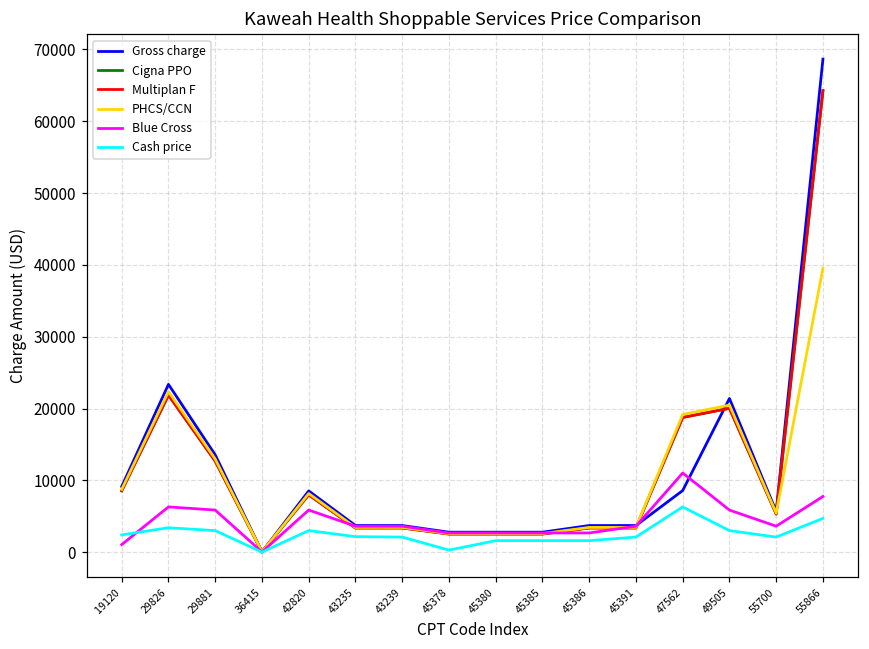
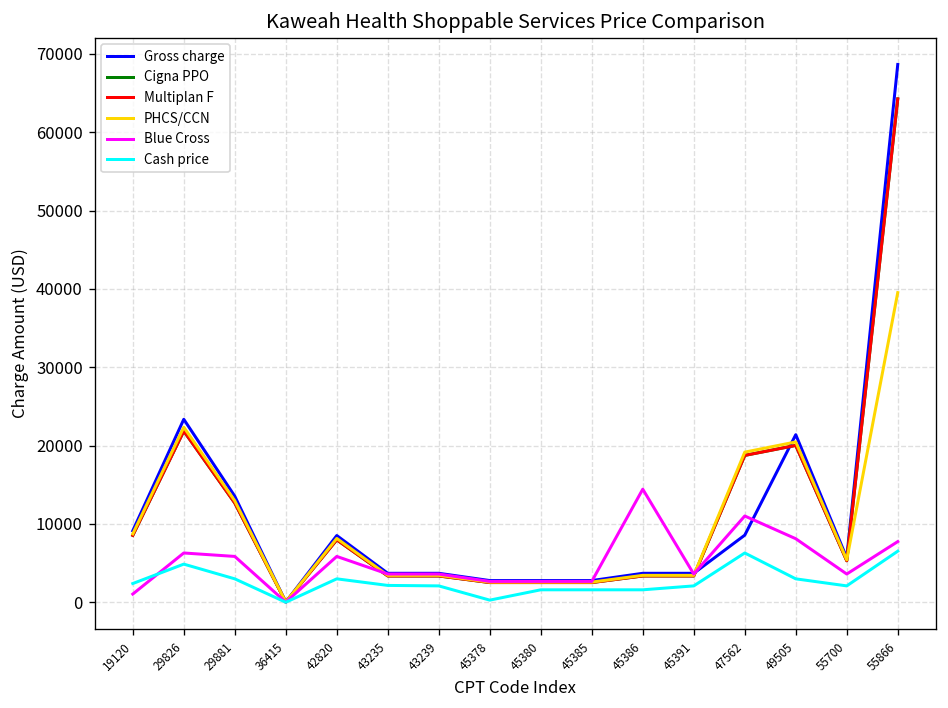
Cash price, 29826: 3000 -> 5000
Blue Cross, 45386: 3000 -> 14000
Blue Cross, 49505: 6000 -> 8000
Cash price, 55866: 5000 -> 7000
